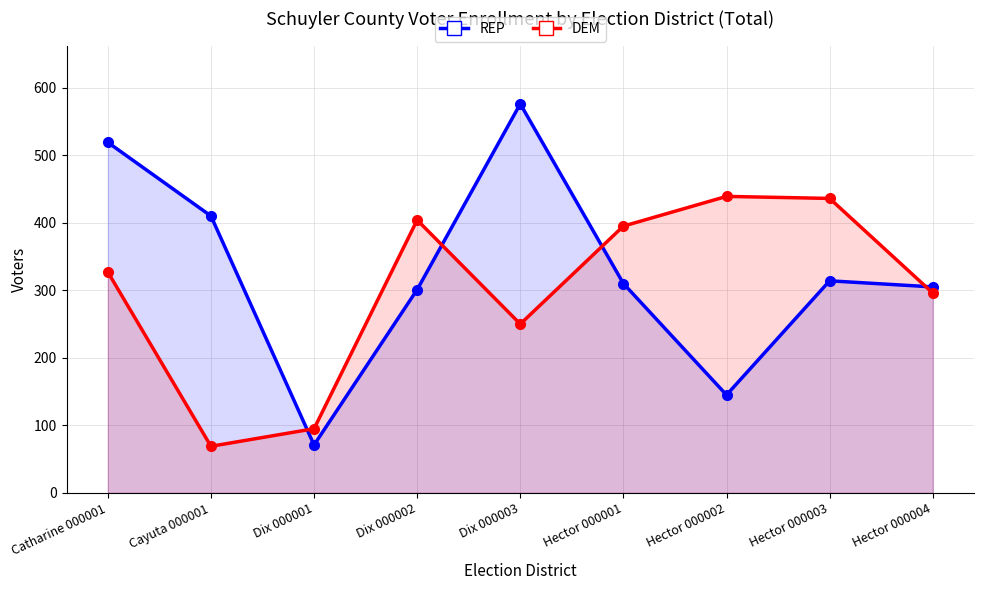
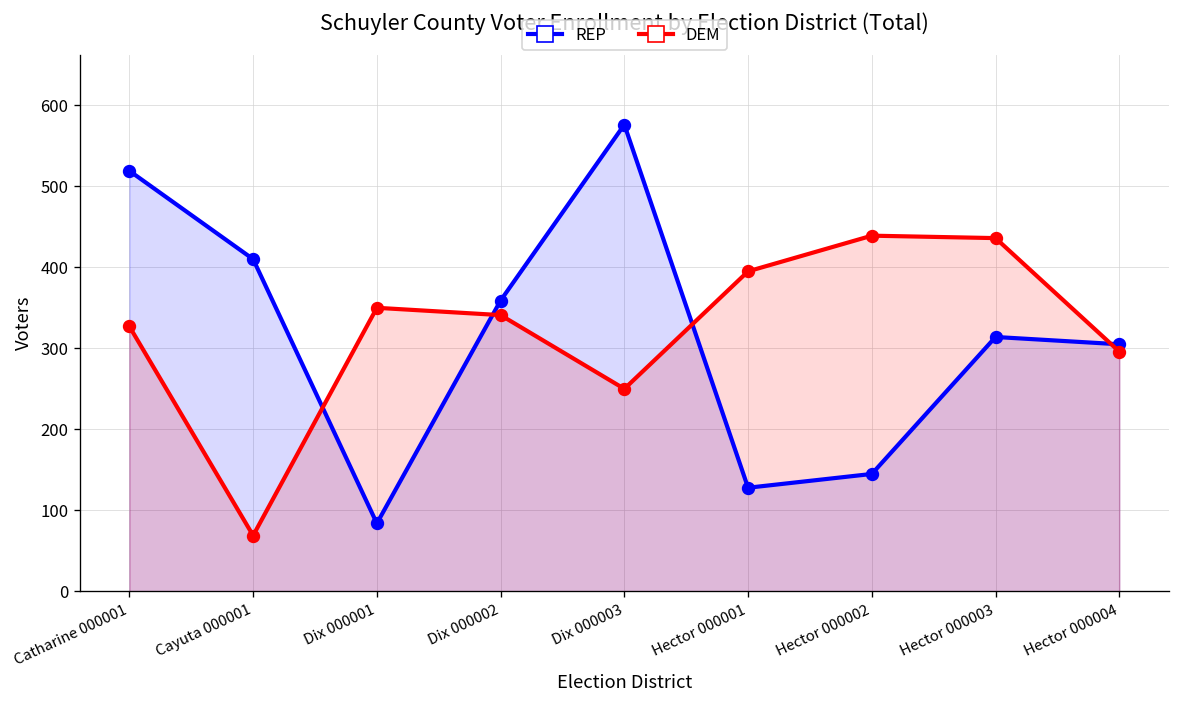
REP, Dix 000001: 70 -> 80
DEM, Dix 000001: 100 -> 350
REP, Dix 000002: 300 -> 360
DEM, Dix 000002: 400 -> 340
REP, Hector 000001: 310 -> 130
